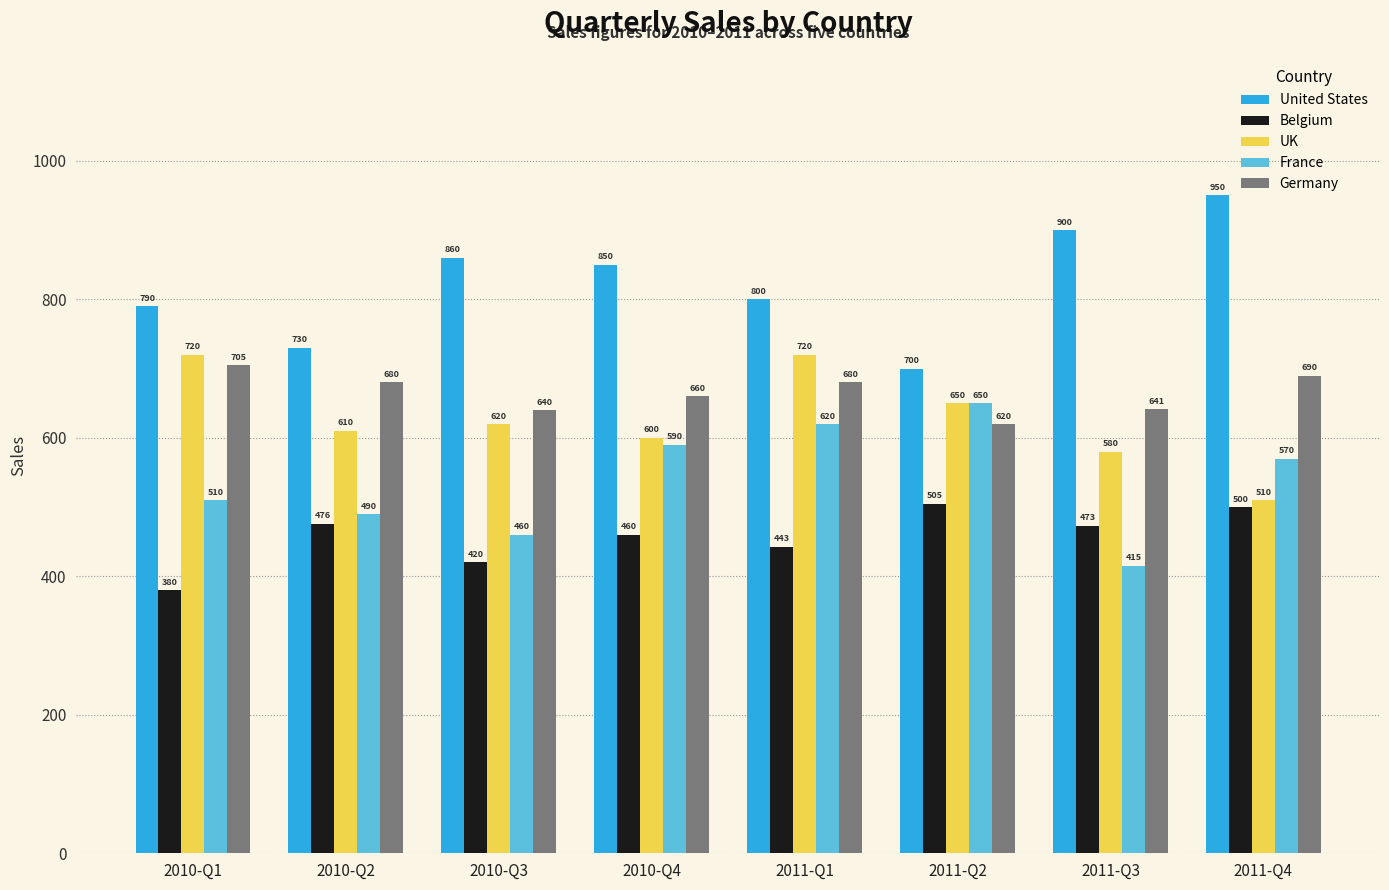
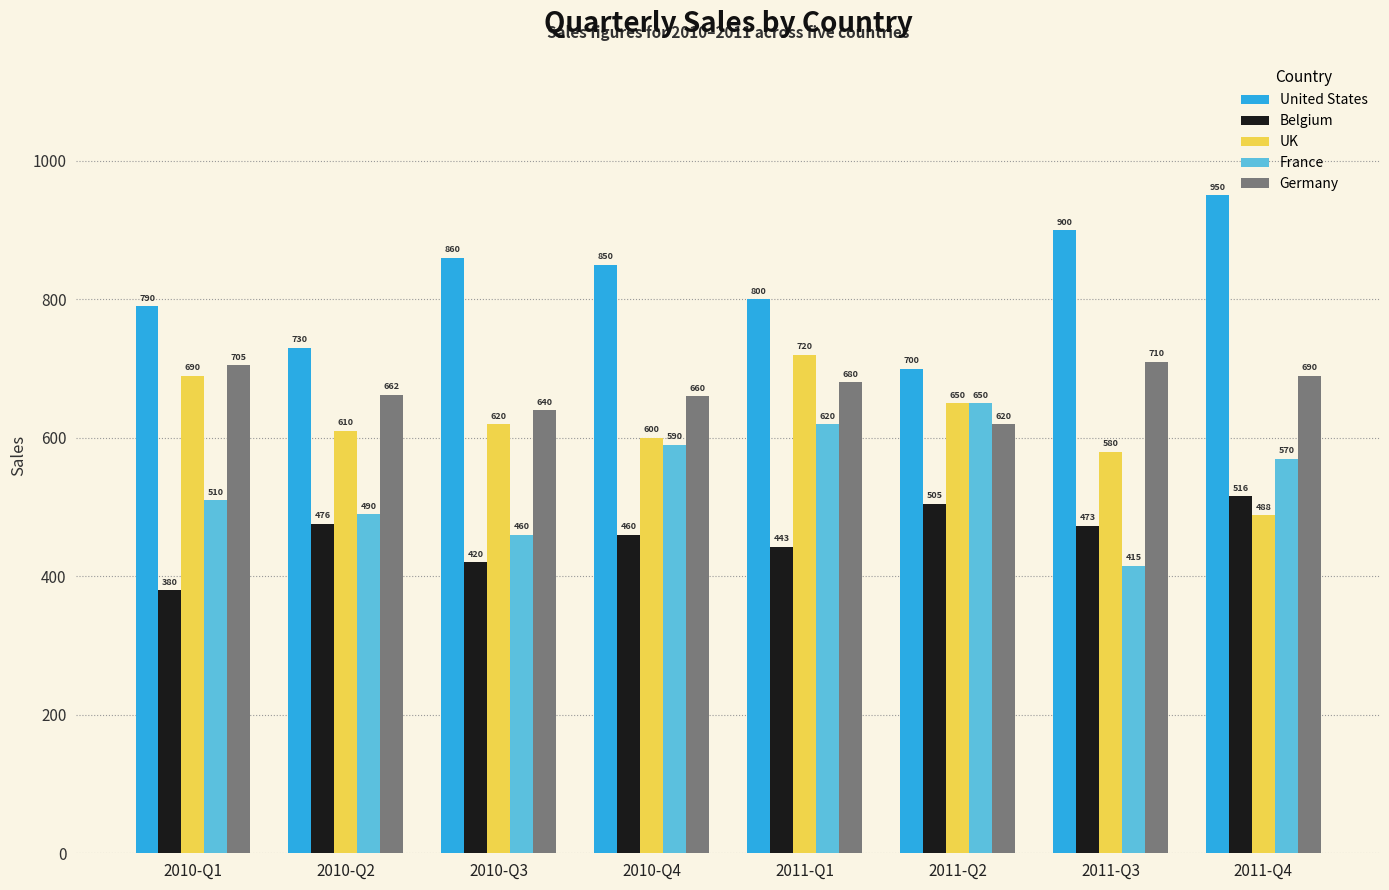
UK, 2010-Q1: 720 -> 690
Germany, 2010-Q2: 680 -> 662
Germany, 2011-Q3: 641 -> 710
Belgium, 2011-Q4: 500 -> 516
UK, 2011-Q4: 510 -> 488
